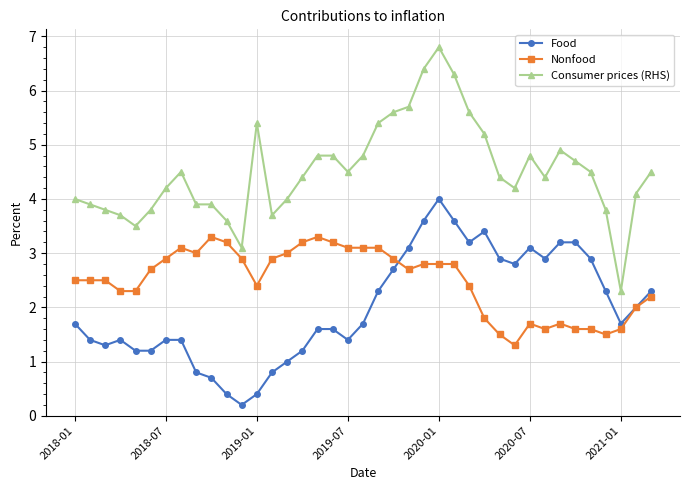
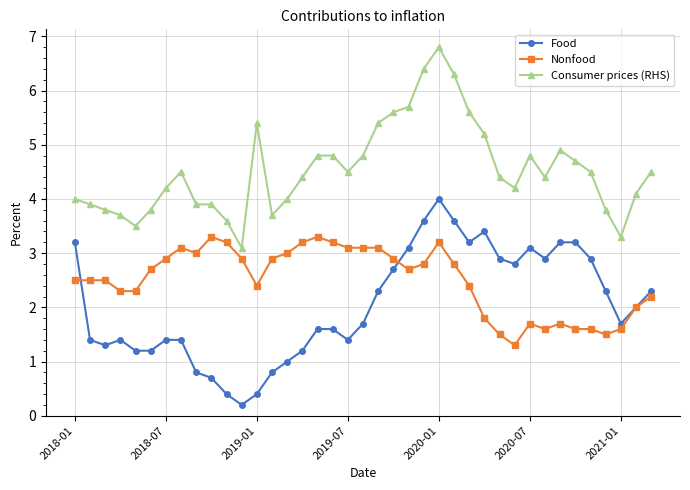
Food, 2018-01: 1.7 -> 3.2
Nonfood, 2020-01: 2.8 -> 3.2
Consumer prices (RHS), 2021-01: 2.3 -> 3.3
